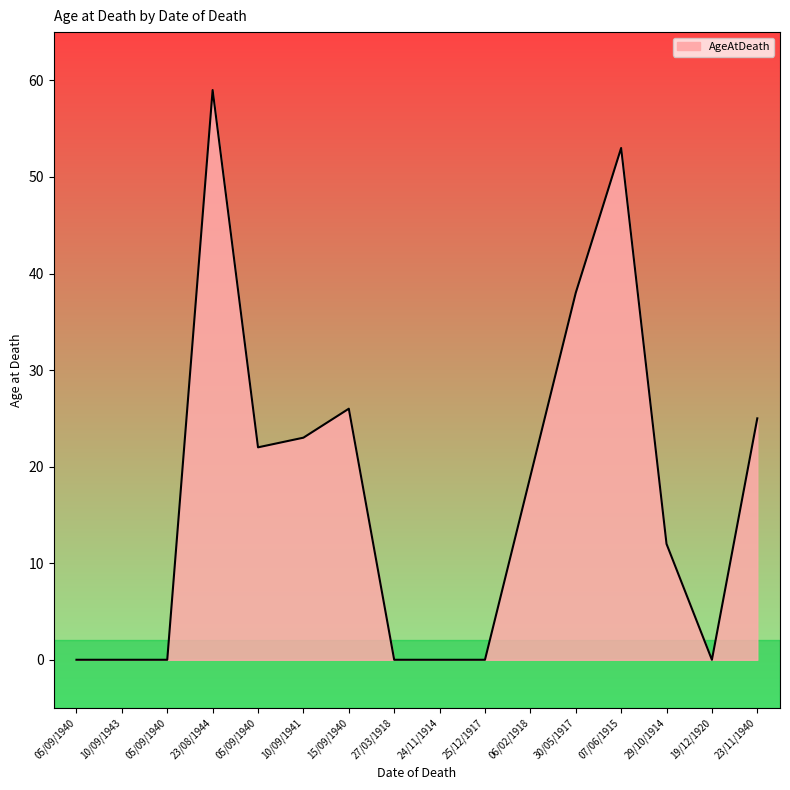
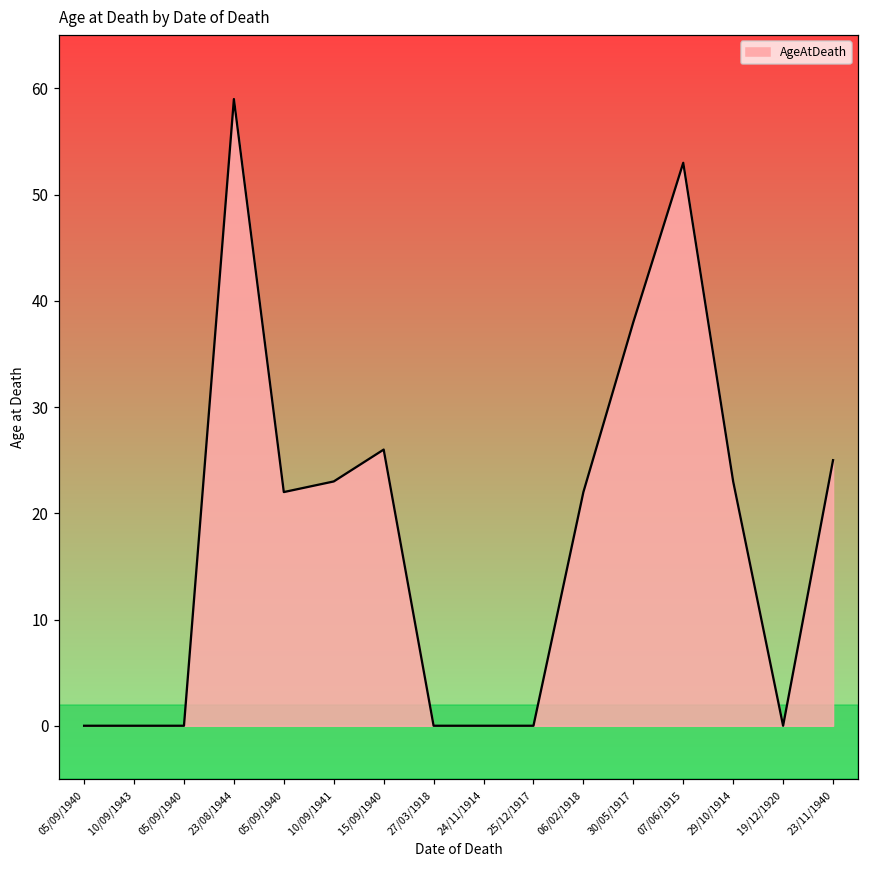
06/02/1918: 19 -> 22
29/10/1914: 12 -> 23
